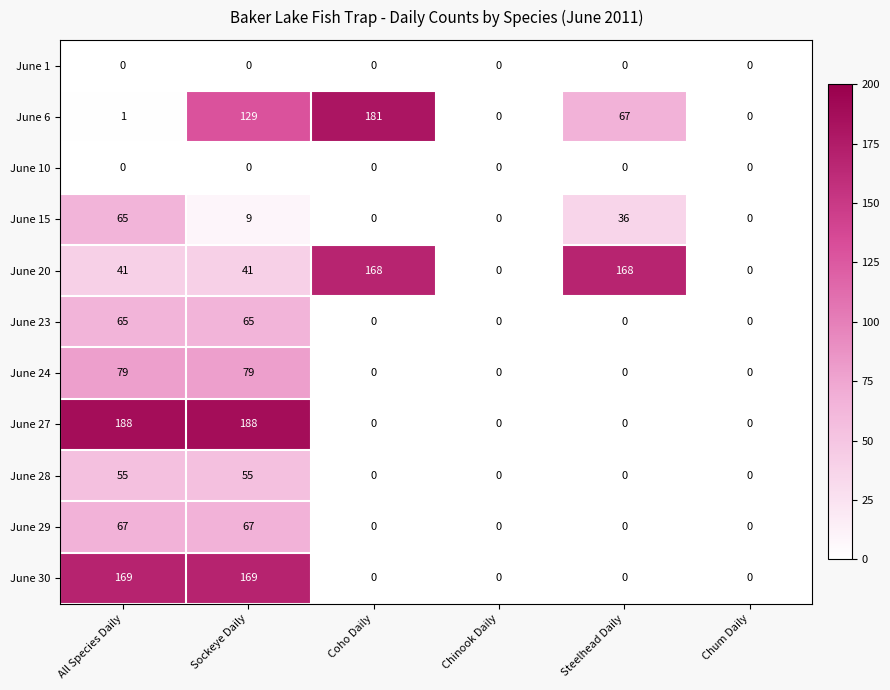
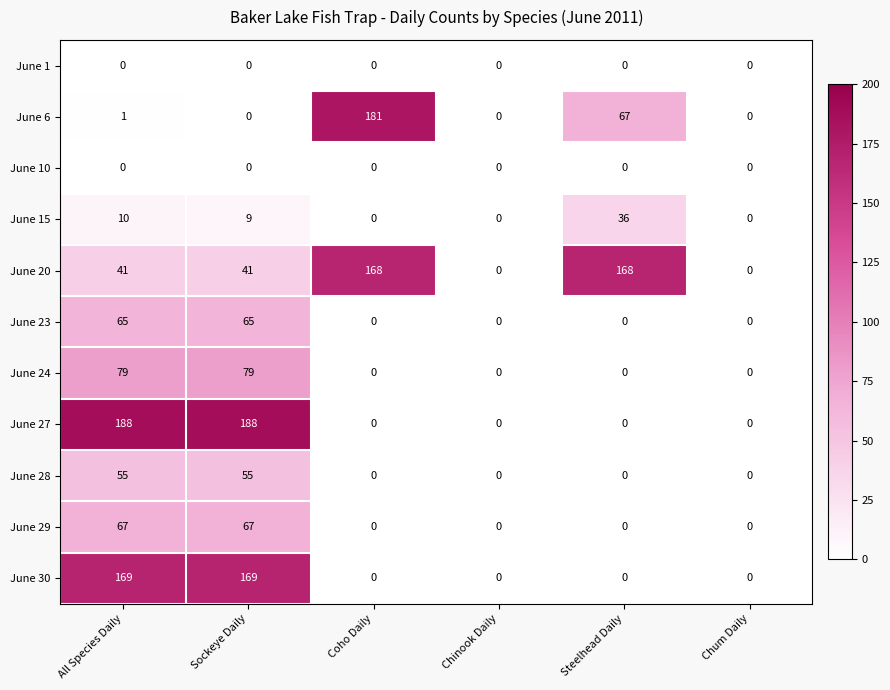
June 6, Sockeye Daily: 129 -> 0
June 15, All Species Daily: 65 -> 10
